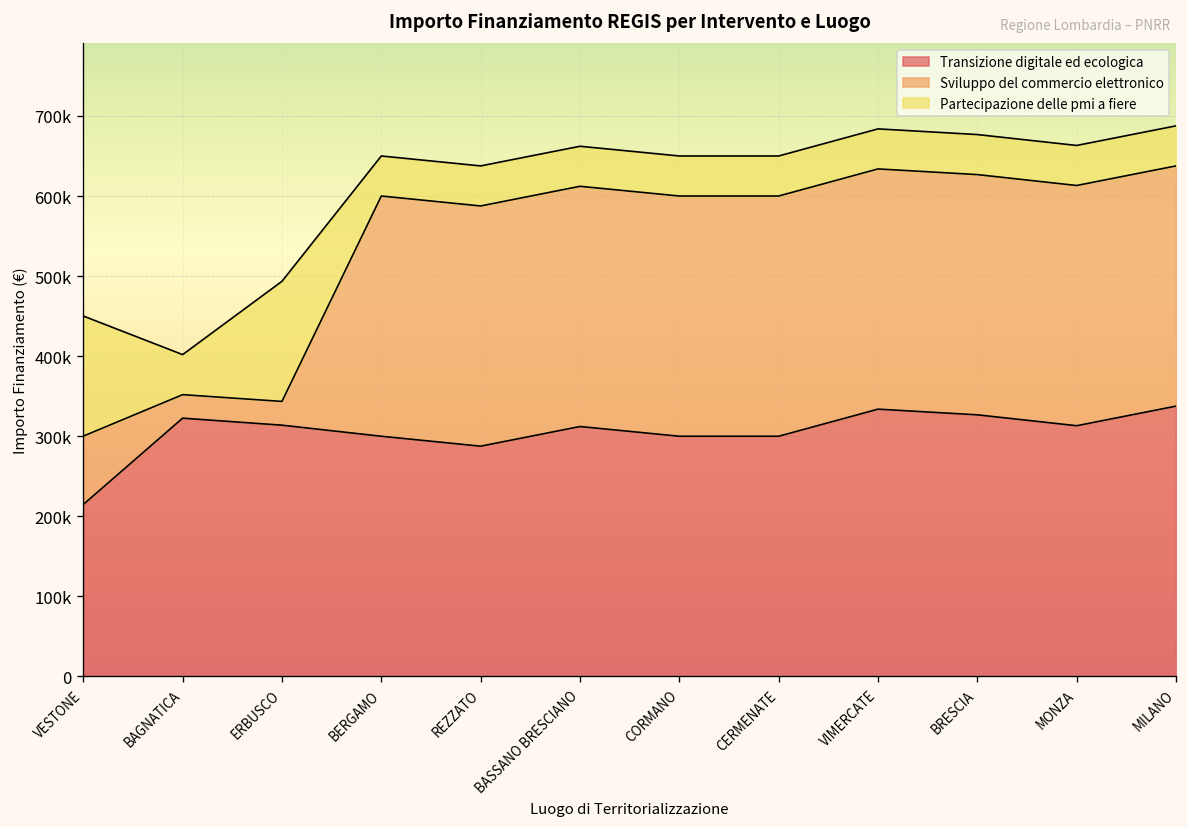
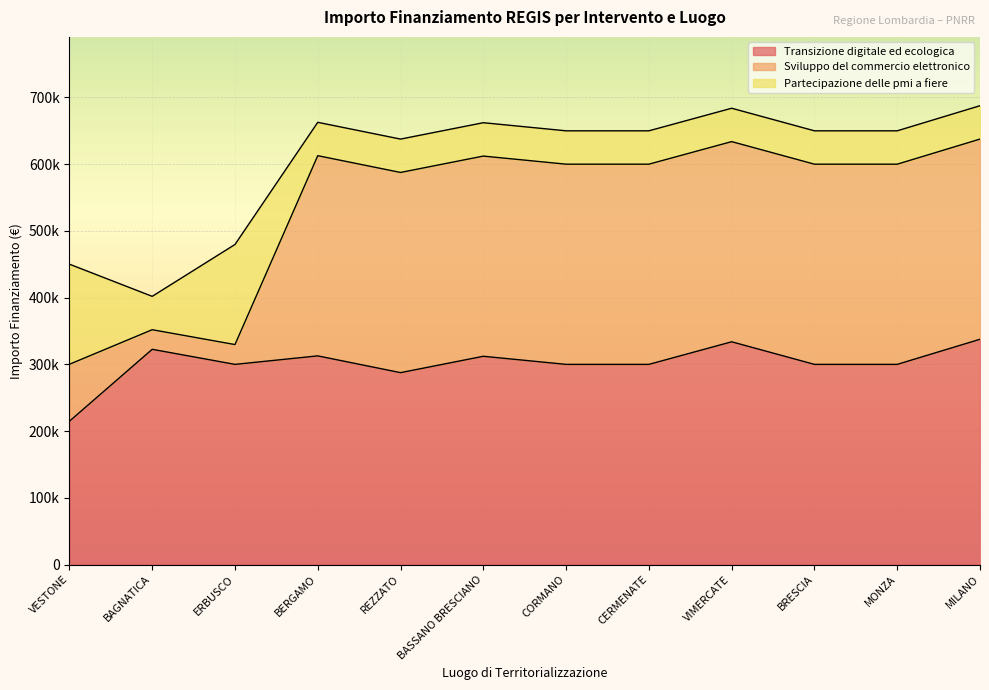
Transizione digitale ed ecologica, ERBUSCO: 310000 -> 300000
Transizione digitale ed ecologica, BERGAMO: 300000 -> 310000
Transizione digitale ed ecologica, BRESCIA: 330000 -> 300000
Transizione digitale ed ecologica, MONZA: 310000 -> 300000
